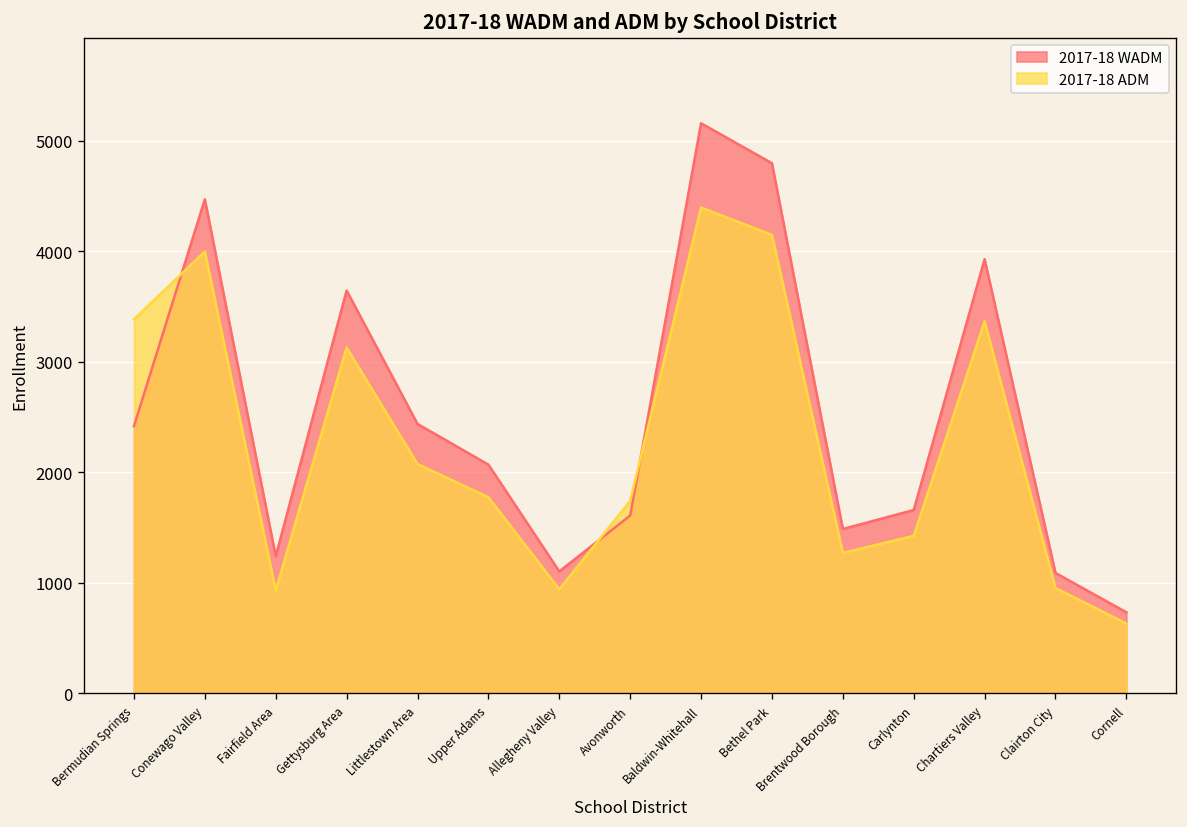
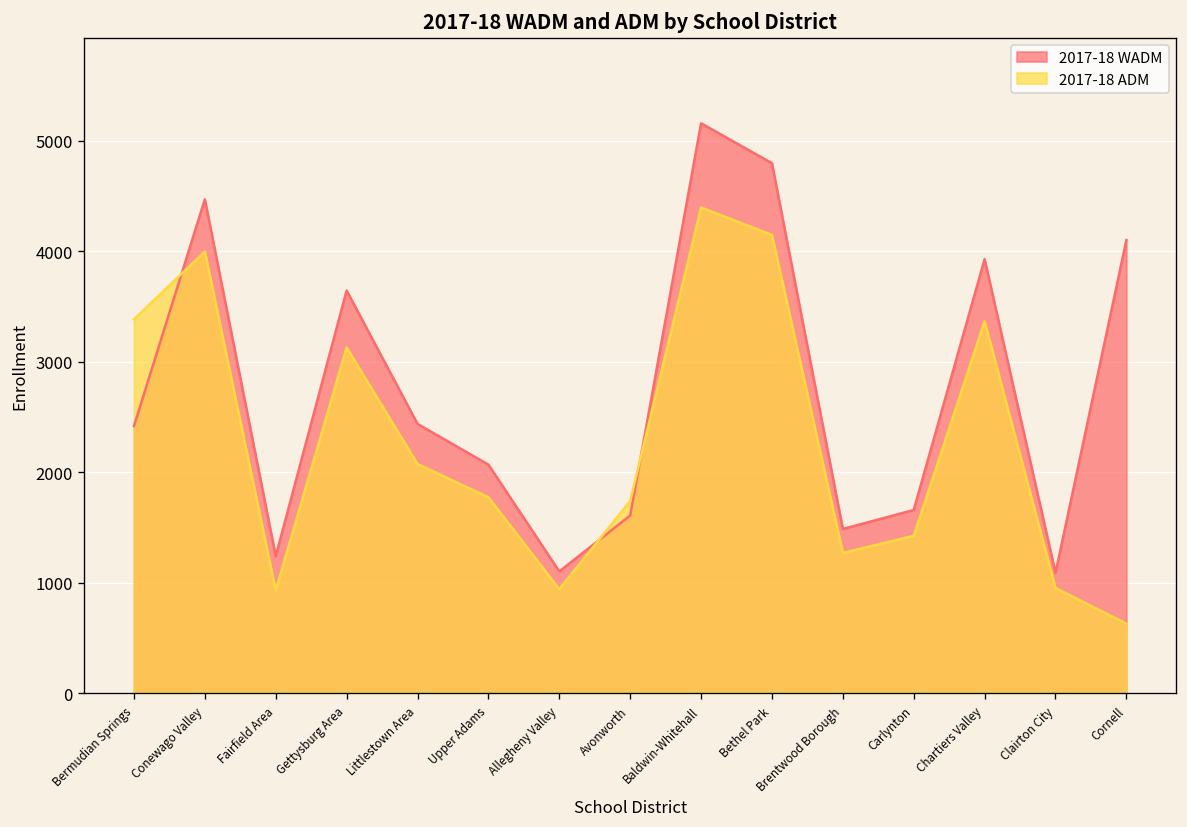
2017-18 WADM, Cornell: 700 -> 4100
